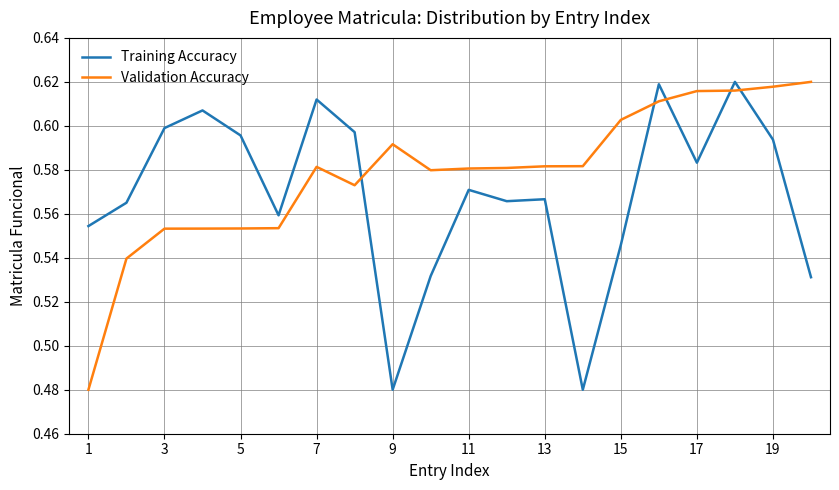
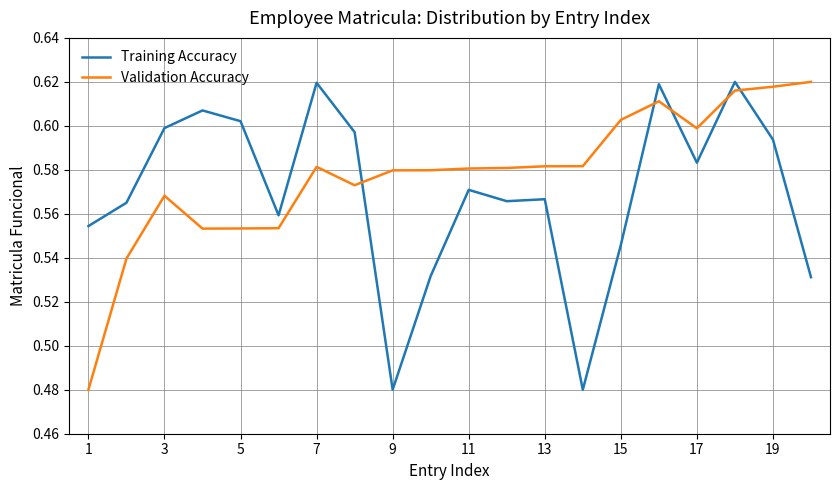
Validation Accuracy, 3: 0.553 -> 0.568
Training Accuracy, 5: 0.596 -> 0.602
Training Accuracy, 7: 0.612 -> 0.620
Validation Accuracy, 9: 0.592 -> 0.580
Validation Accuracy, 17: 0.616 -> 0.599
